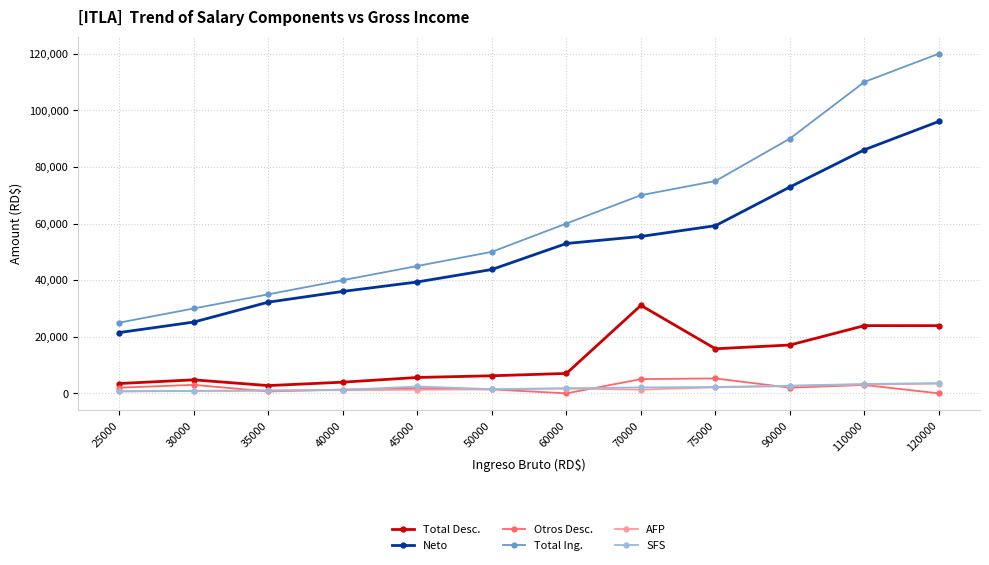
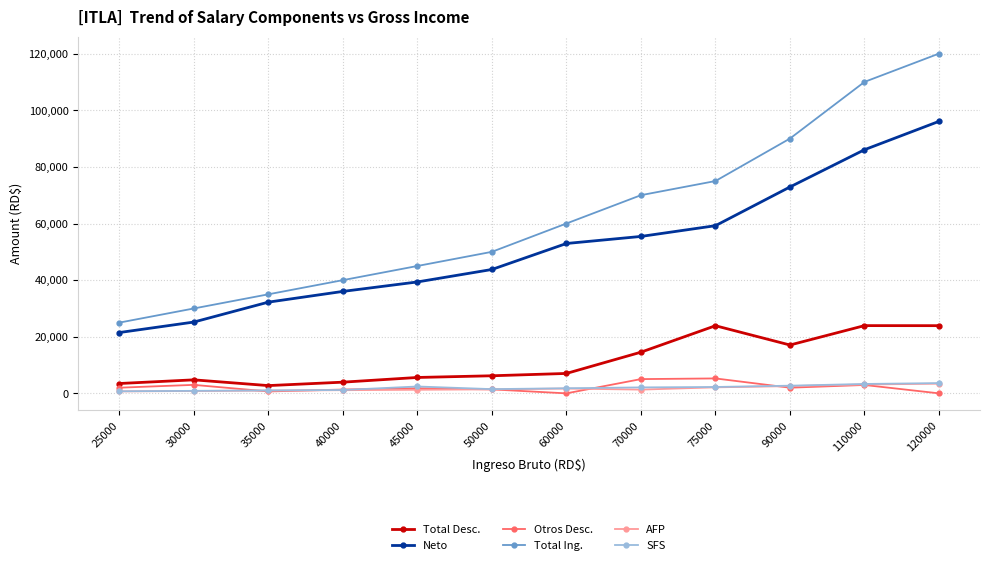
Total Desc., 70000: 31,000 -> 15,000
Total Desc., 75000: 16,000 -> 24,000
